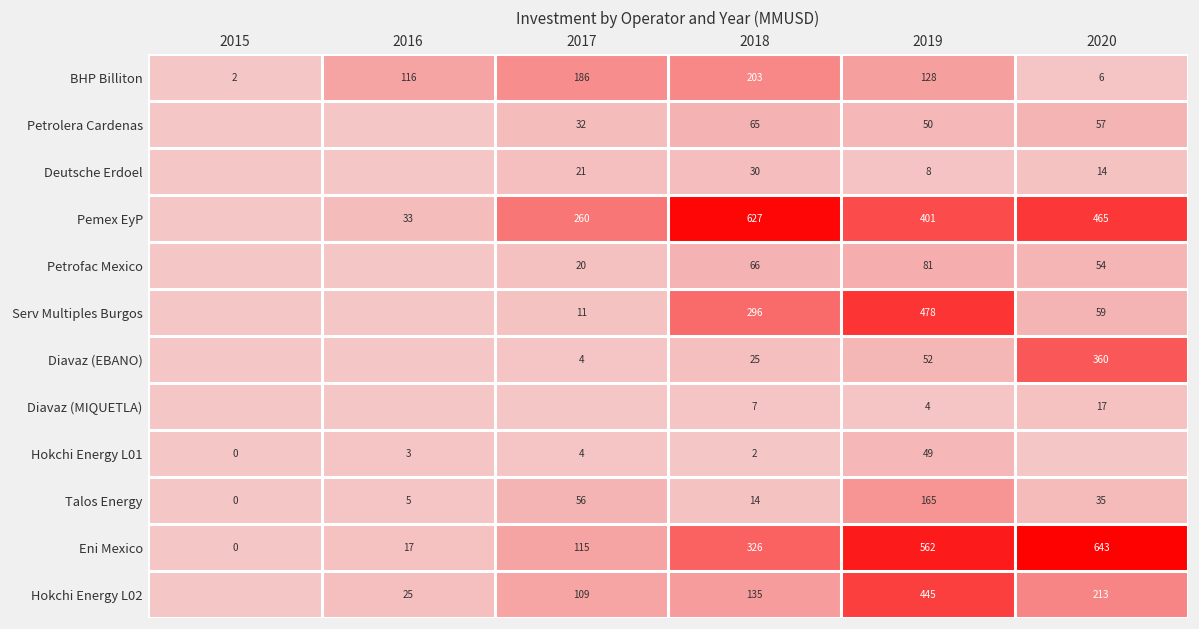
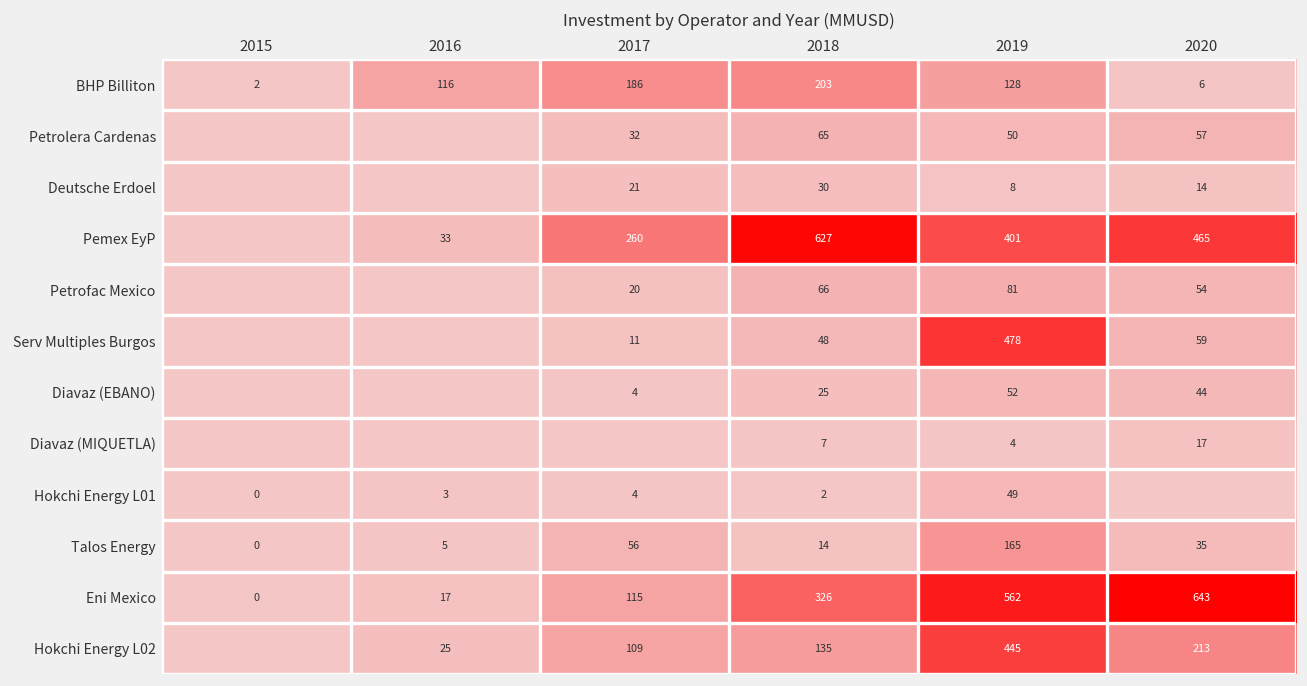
Serv Multiples Burgos, 2018: 296 -> 48
Diavaz (EBANO), 2020: 360 -> 44
